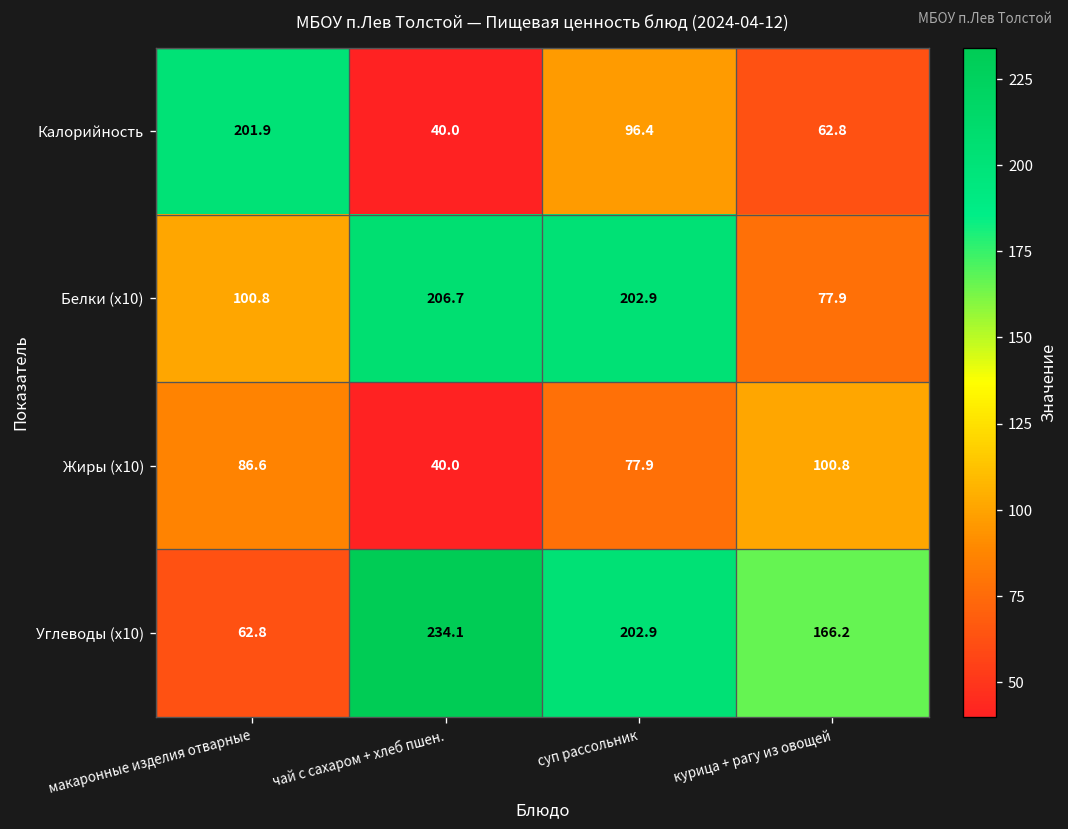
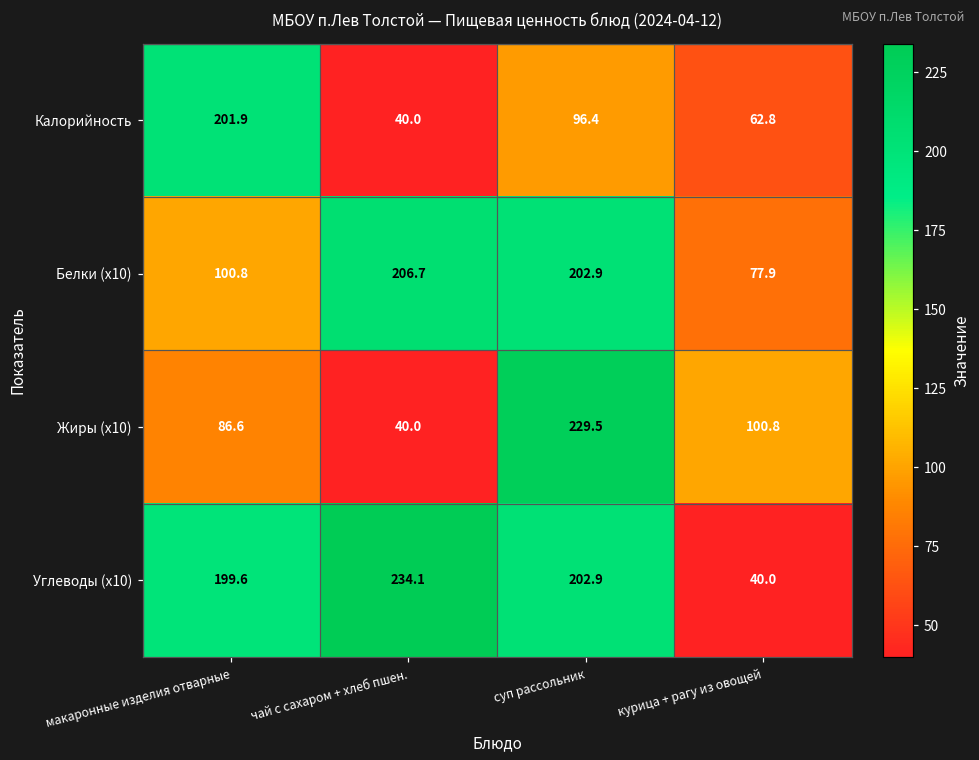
Жиры (x10), суп рассольник: 77.9 -> 229.5
Углеводы (x10), макаронные изделия отварные: 62.8 -> 199.6
Углеводы (x10), курица + рагу из овощей: 166.2 -> 40.0
